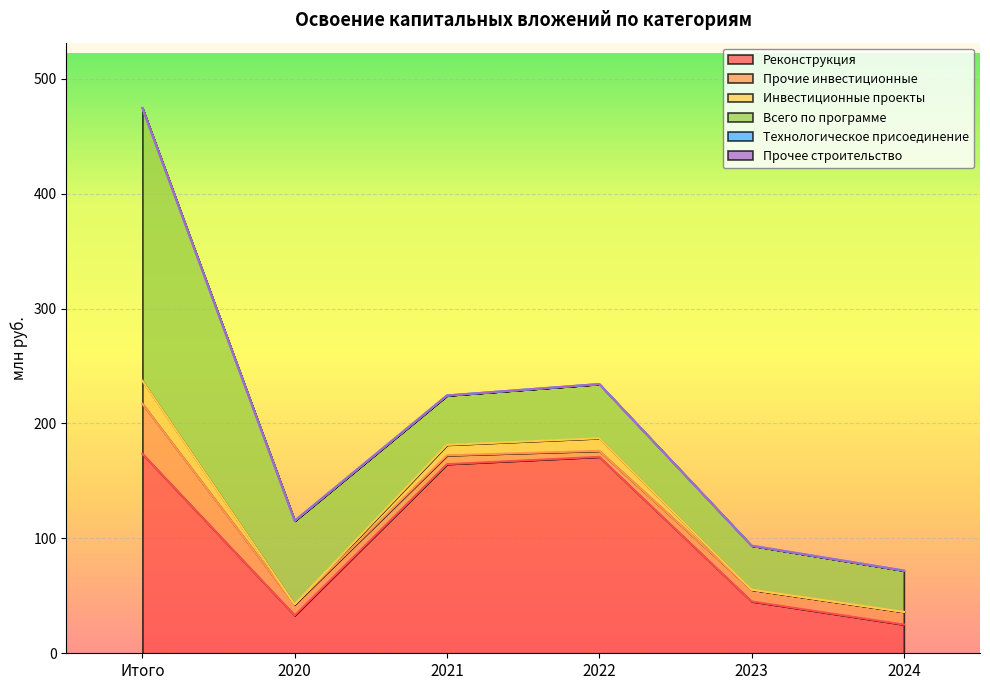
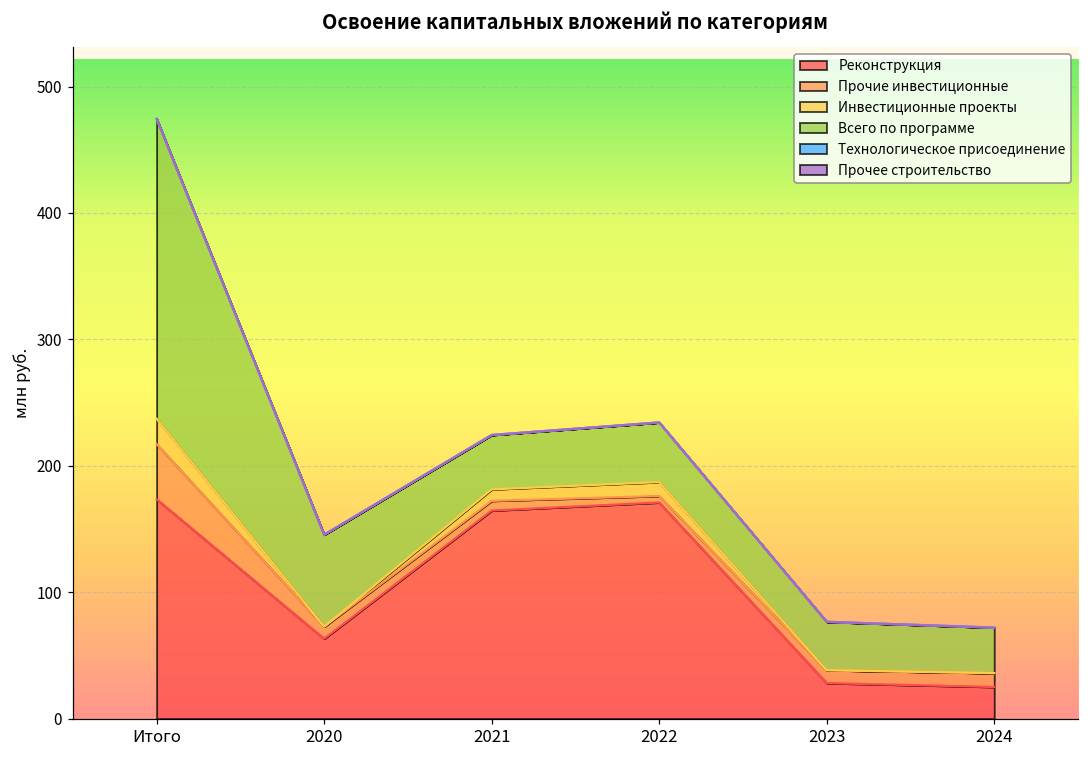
Реконструкция, 2020: 33 -> 63
Реконструкция, 2023: 45 -> 28
